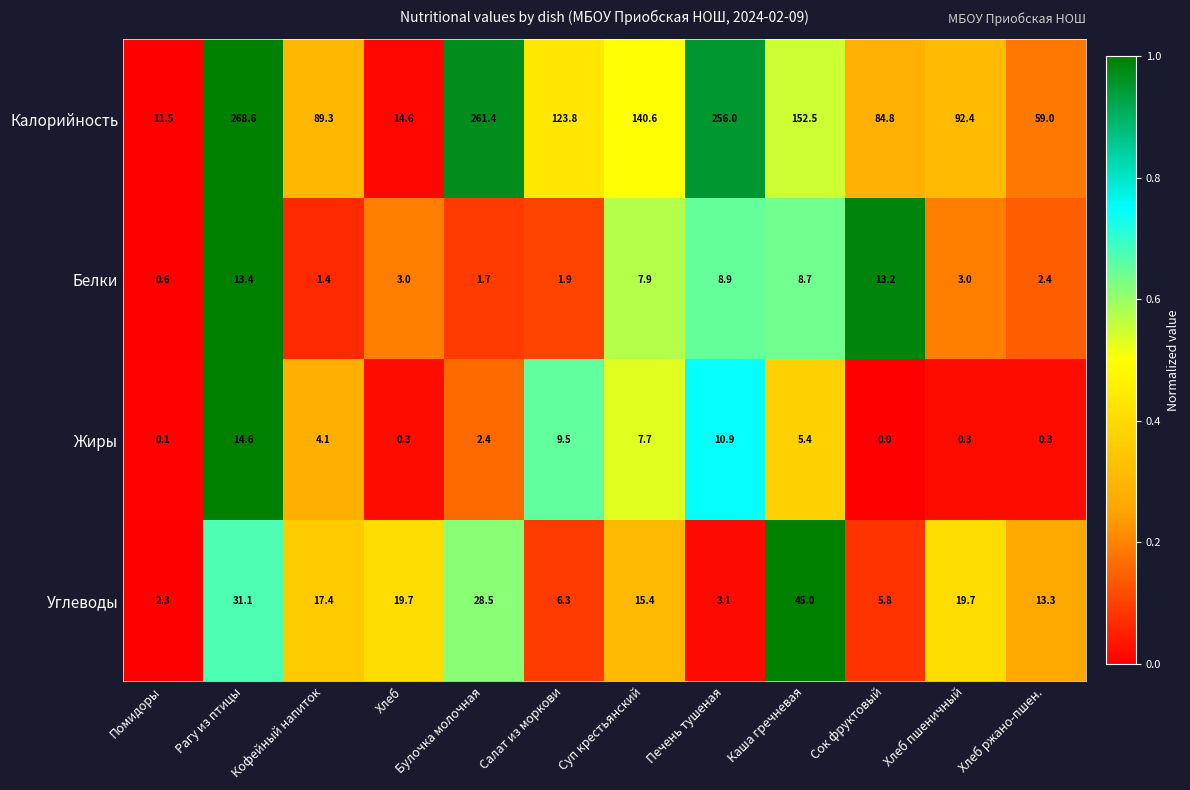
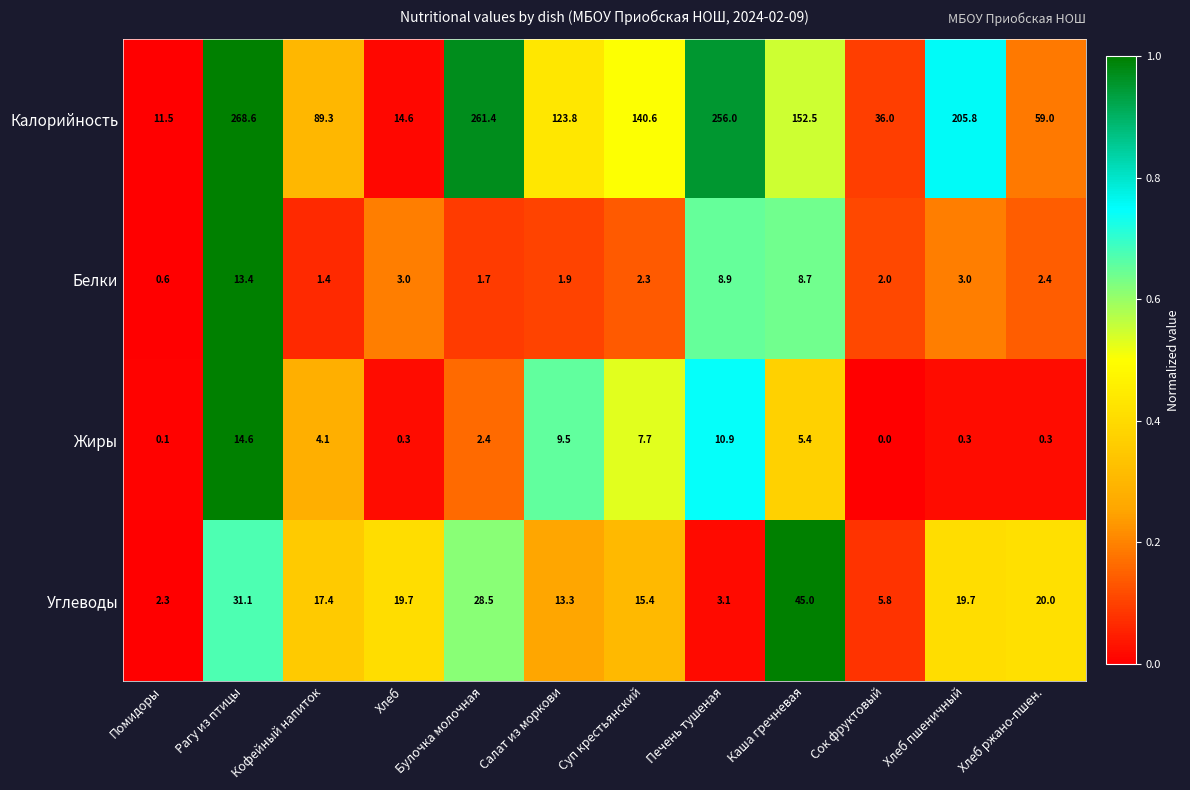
Калорийность, Сок фруктовый: 84.8 -> 36.0
Калорийность, Хлеб пшеничный: 92.4 -> 205.8
Белки, Суп крестьянский: 7.9 -> 2.3
Белки, Сок фруктовый: 13.2 -> 2.0
Углеводы, Салат из моркови: 6.3 -> 13.3
Углеводы, Хлеб ржано-пшен.: 13.3 -> 20.0
